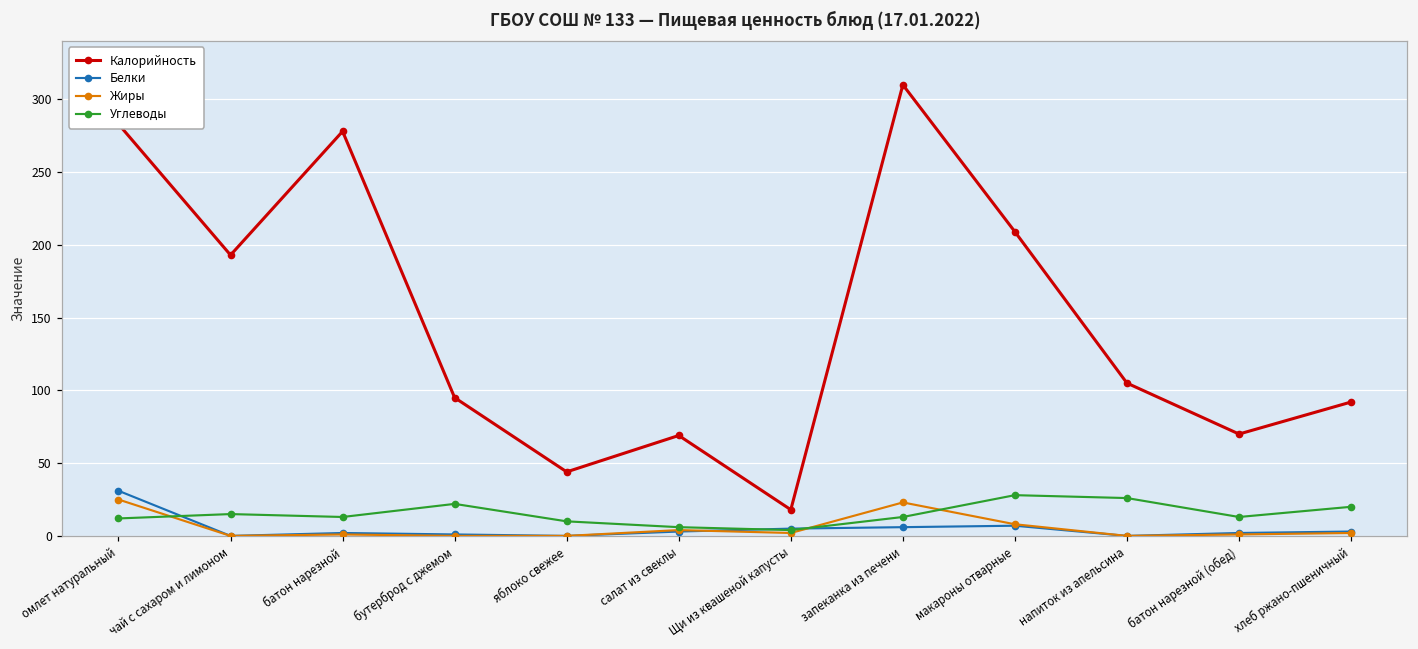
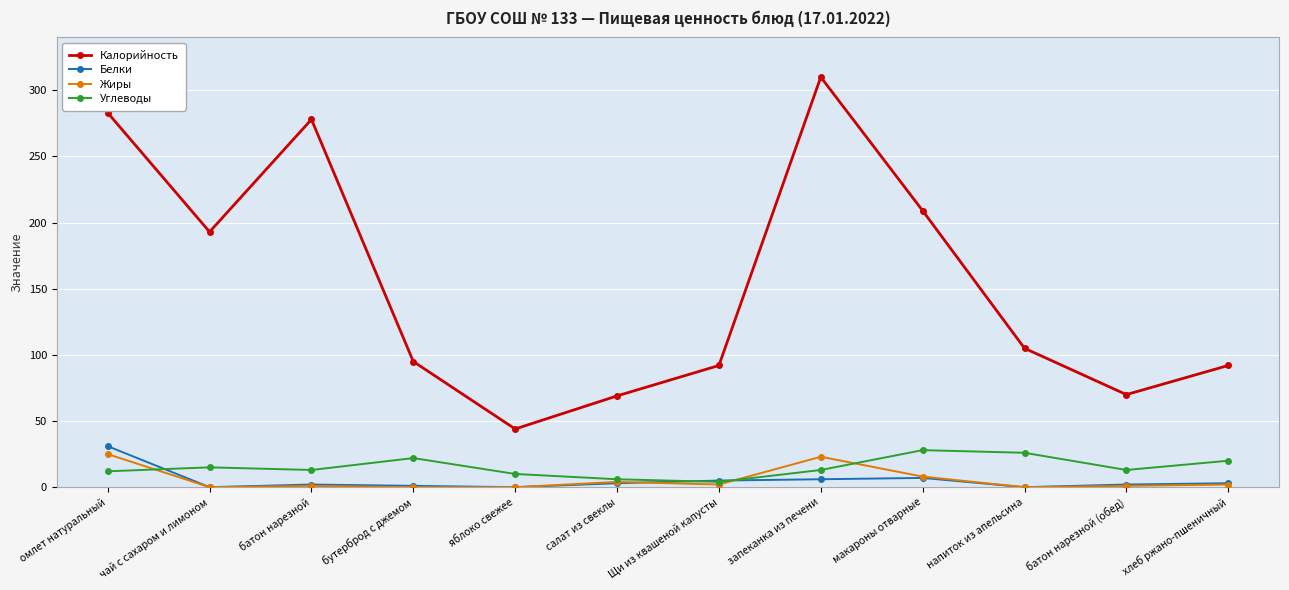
Калорийность, Щи из квашеной капусты: 18 -> 92
